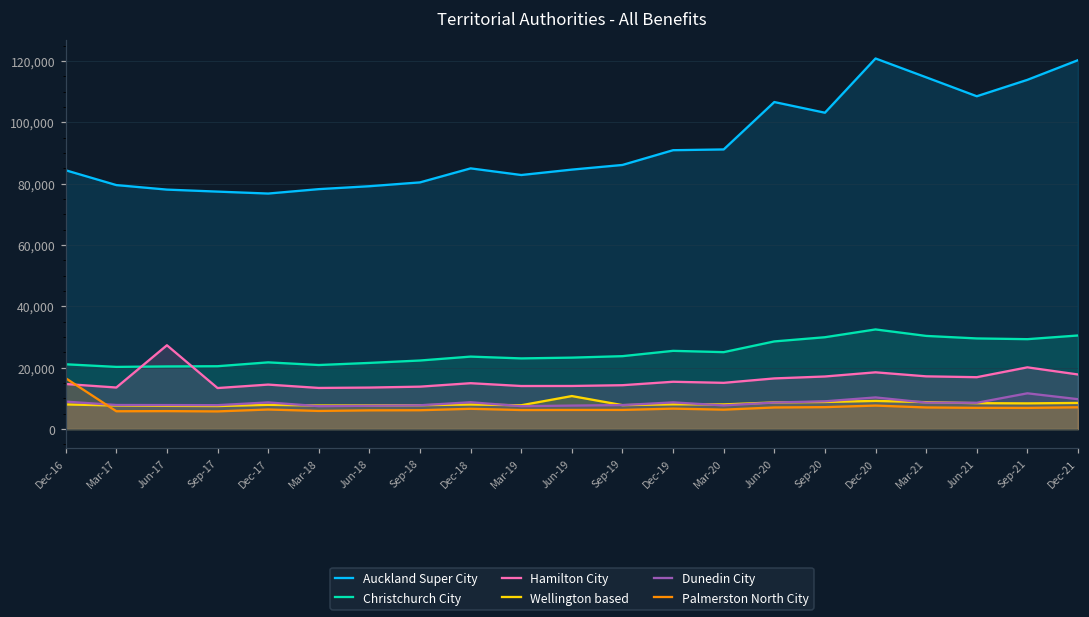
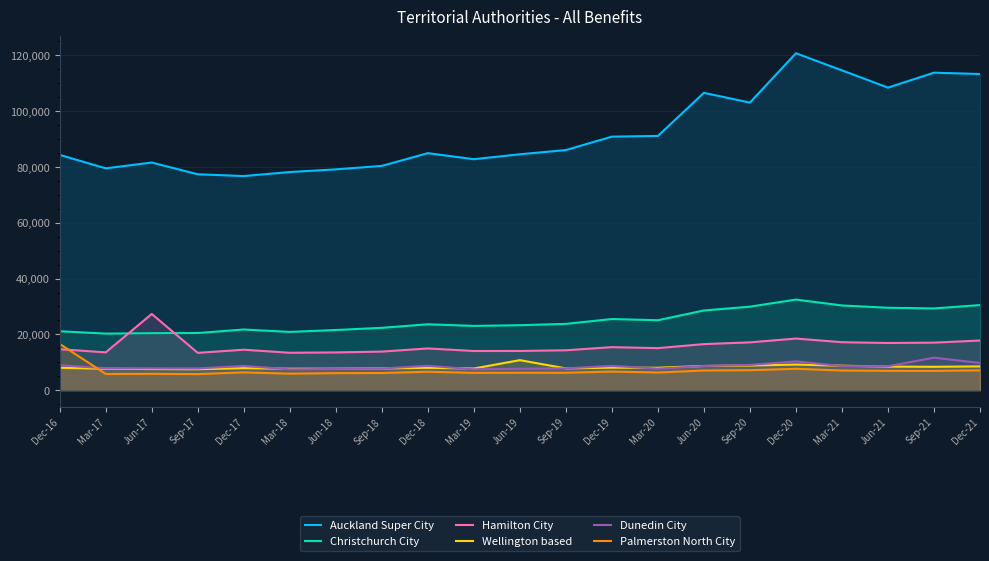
Auckland Super City, Jun-17: 78,000 -> 82,000
Hamilton City, Sep-21: 20,000 -> 17,000
Auckland Super City, Dec-21: 120,000 -> 113,000
